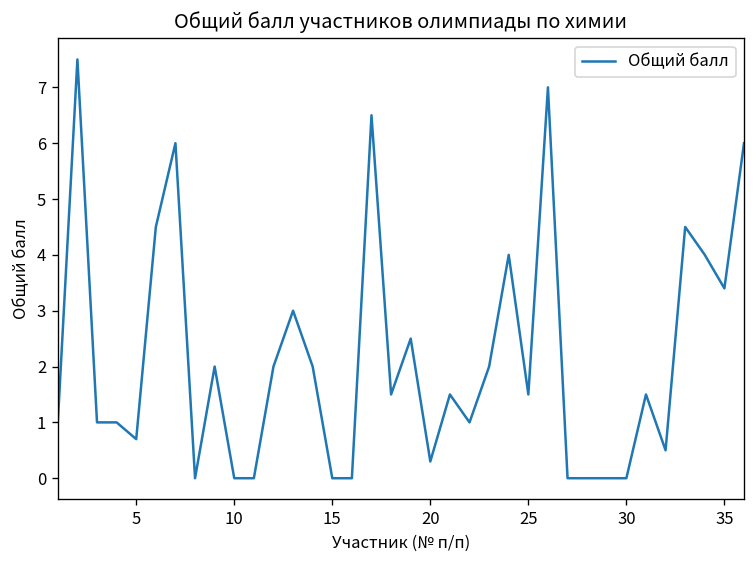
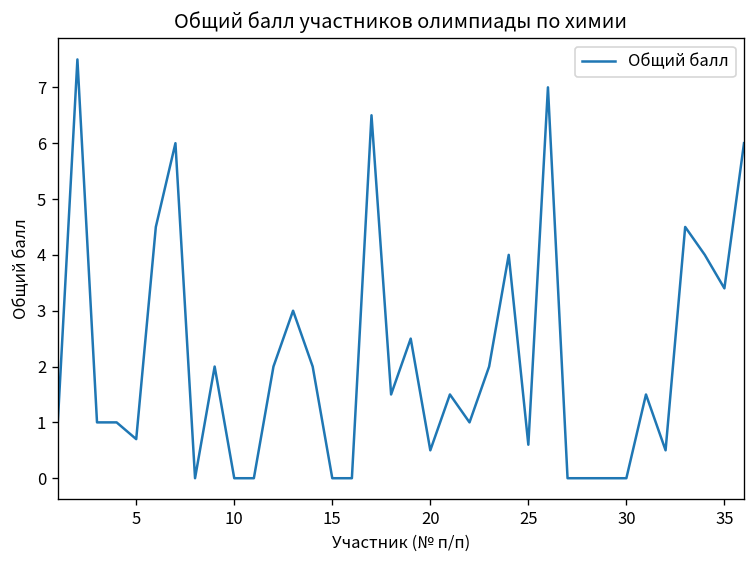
20: 0.3 -> 0.5
25: 1.5 -> 0.6
